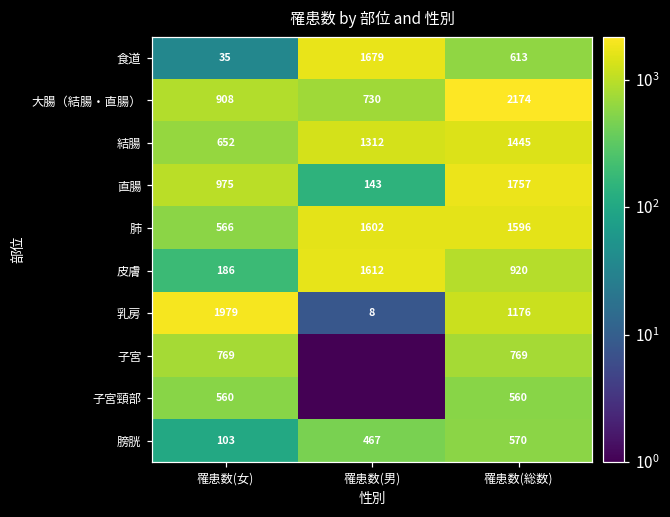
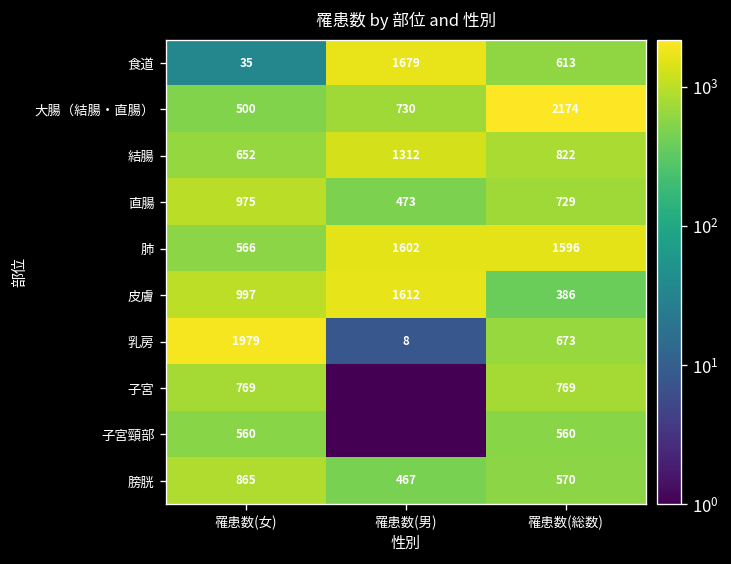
大腸（結腸・直腸）, 罹患数(女): 908 -> 500
結腸, 罹患数(総数): 1445 -> 822
直腸, 罹患数(男): 143 -> 473
直腸, 罹患数(総数): 1757 -> 729
皮膚, 罹患数(女): 186 -> 997
皮膚, 罹患数(総数): 920 -> 386
乳房, 罹患数(総数): 1176 -> 673
膀胱, 罹患数(女): 103 -> 865
